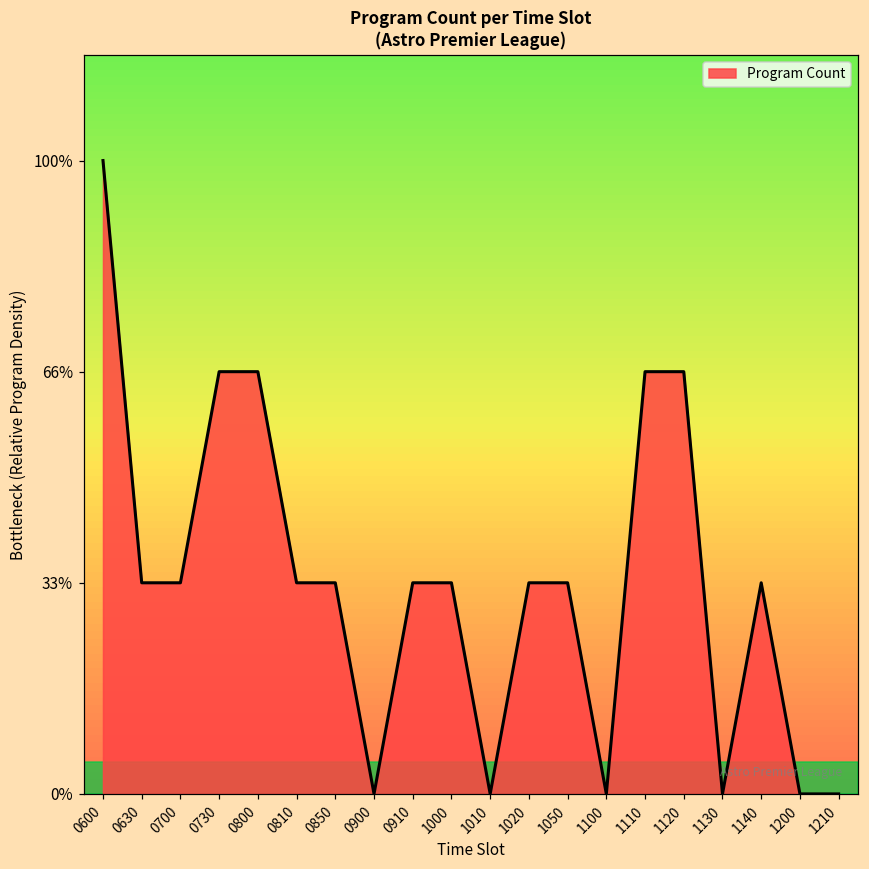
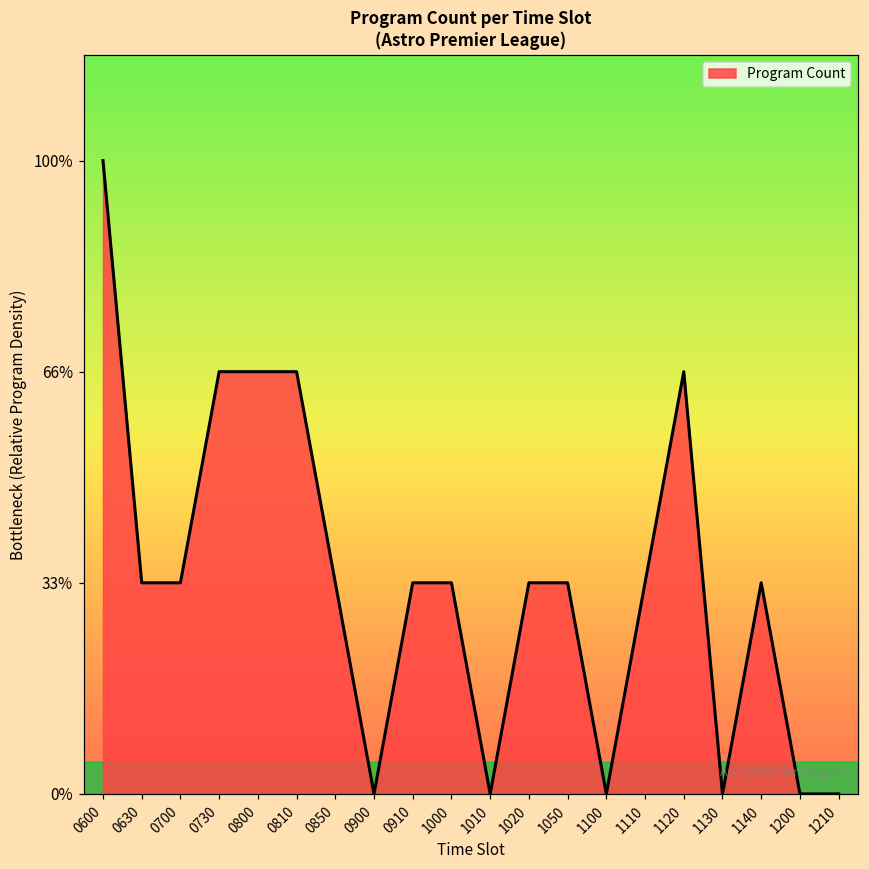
0810: 33% -> 67%
1110: 67% -> 33%
